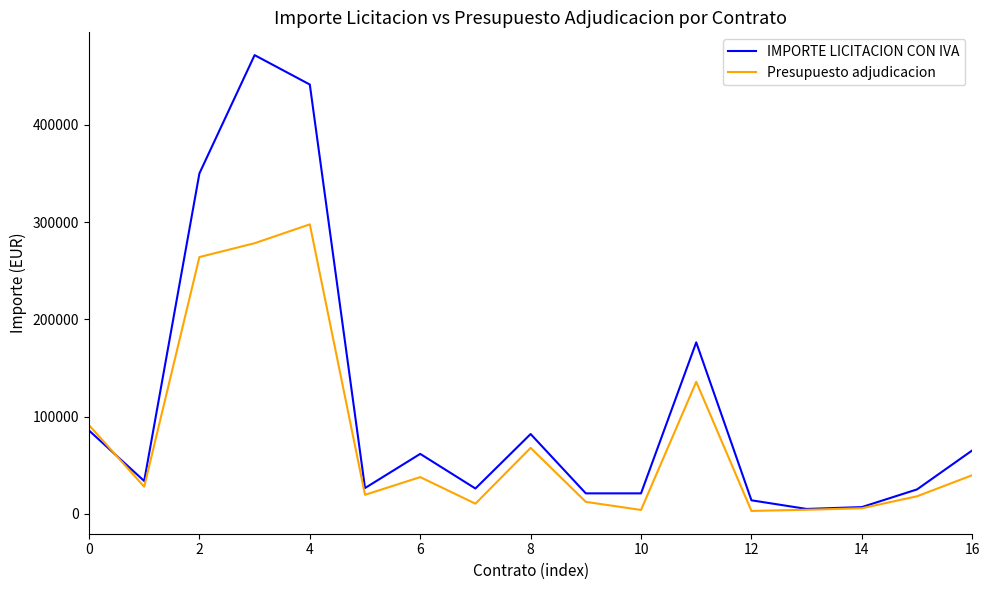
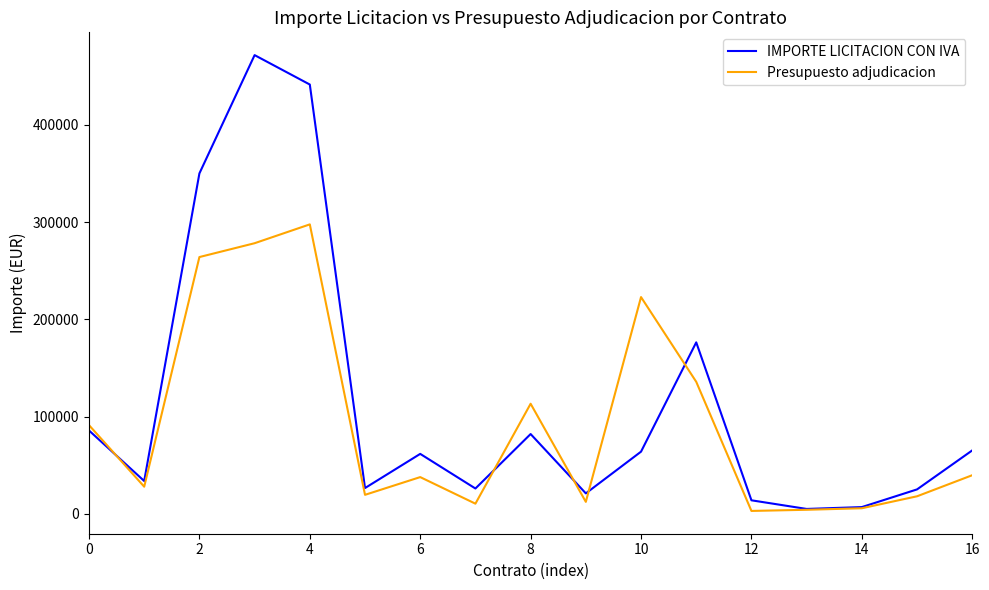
Presupuesto adjudicacion, 8: 70000 -> 110000
IMPORTE LICITACION CON IVA, 10: 20000 -> 60000
Presupuesto adjudicacion, 10: 0 -> 220000
